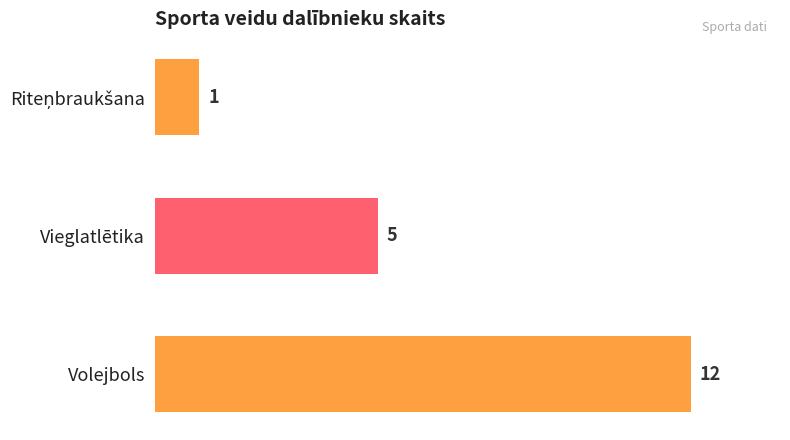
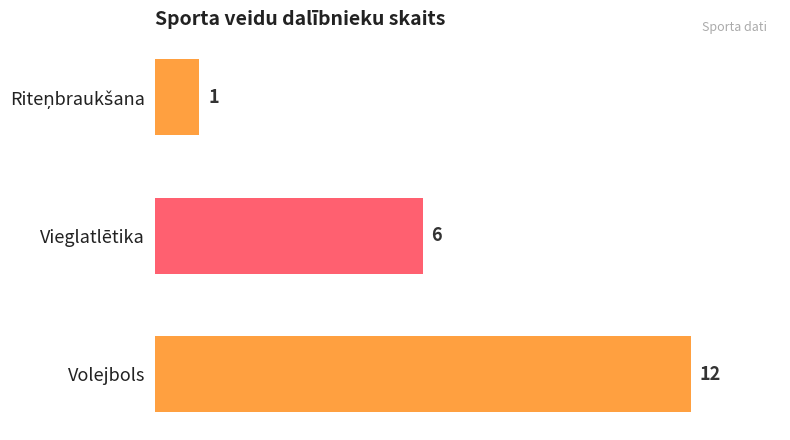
Vieglatlētika: 5 -> 6
